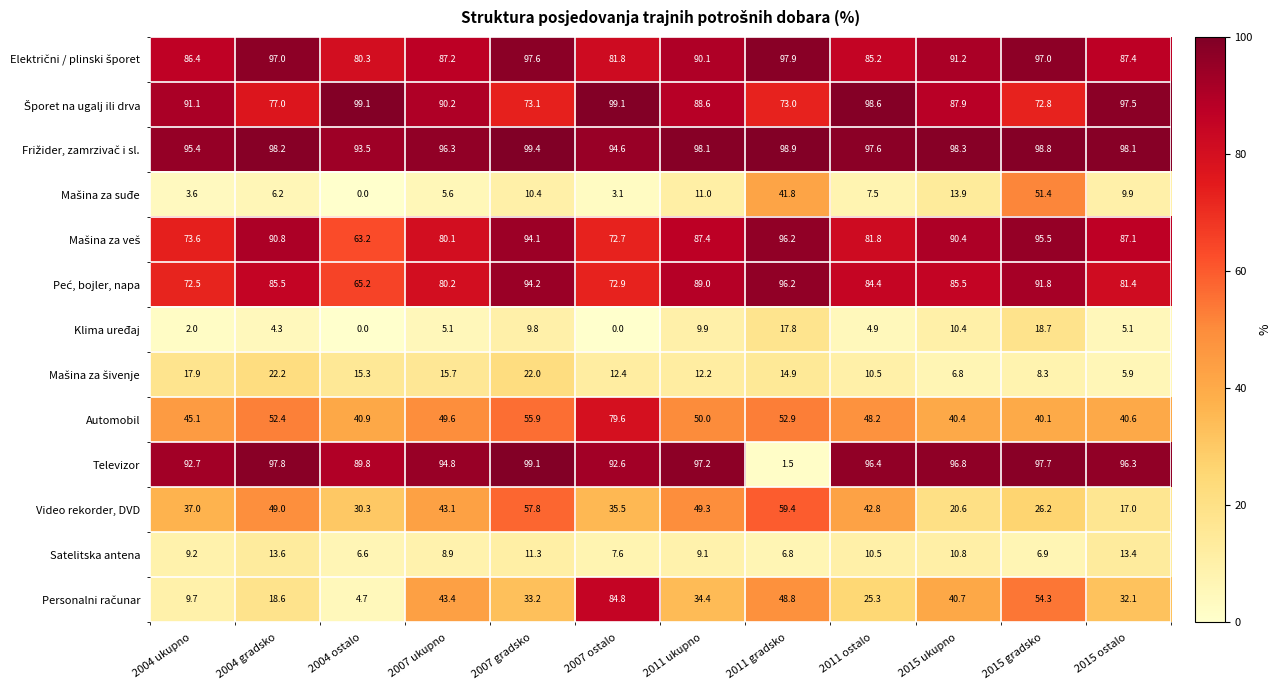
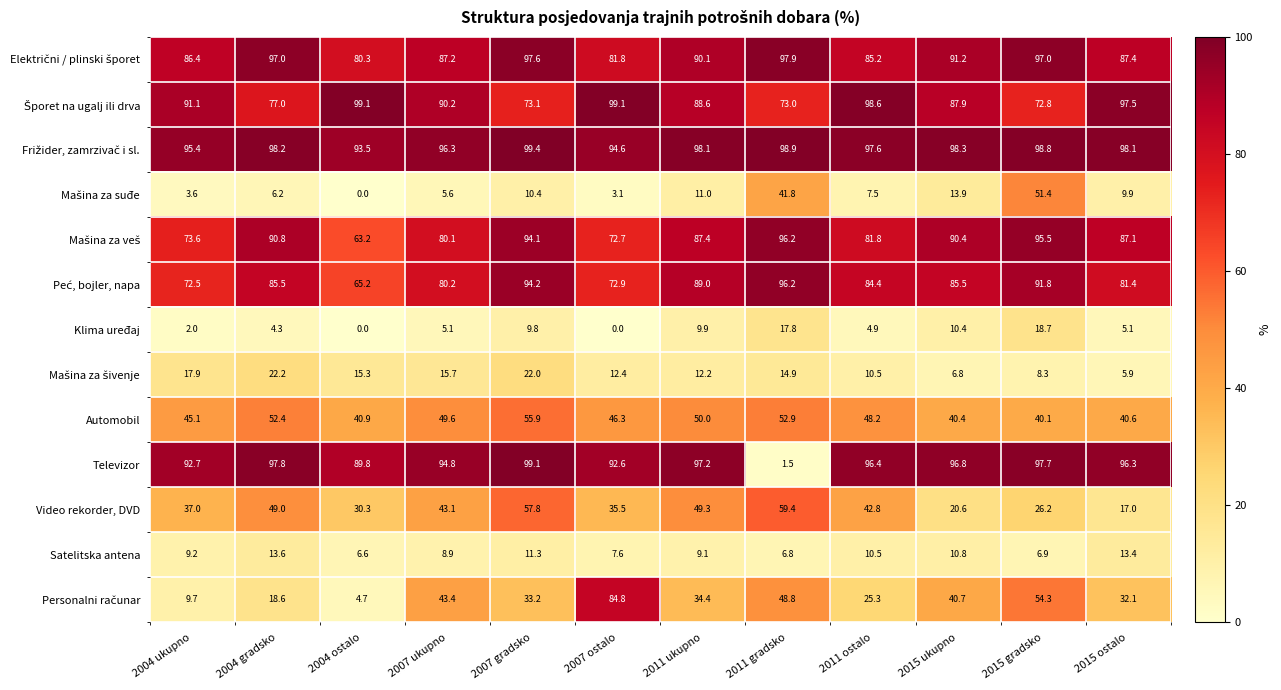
Automobil, 2007 ostalo: 79.6 -> 46.3
